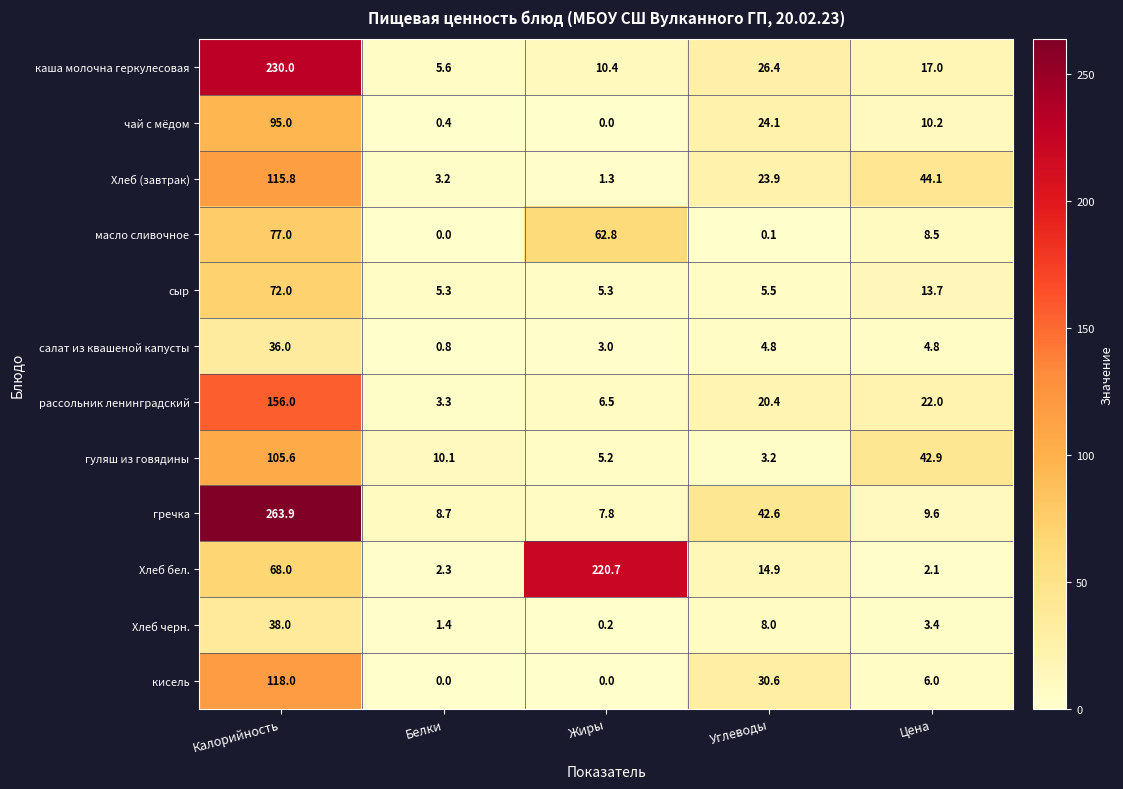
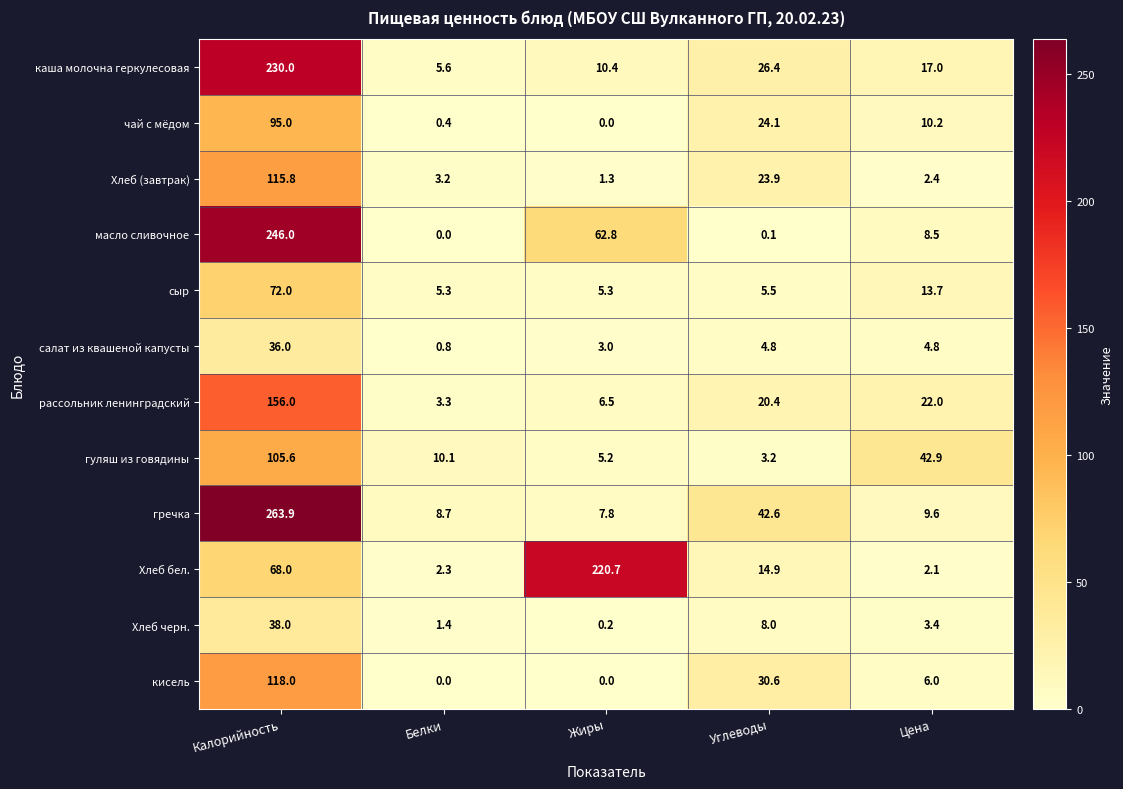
Хлеб (завтрак), Цена: 44.1 -> 2.4
масло сливочное, Калорийность: 77.0 -> 246.0
